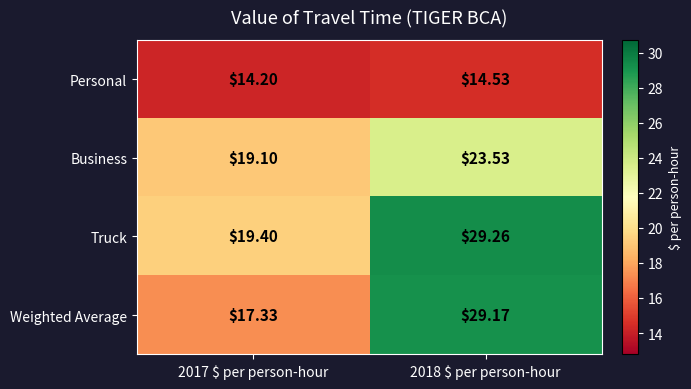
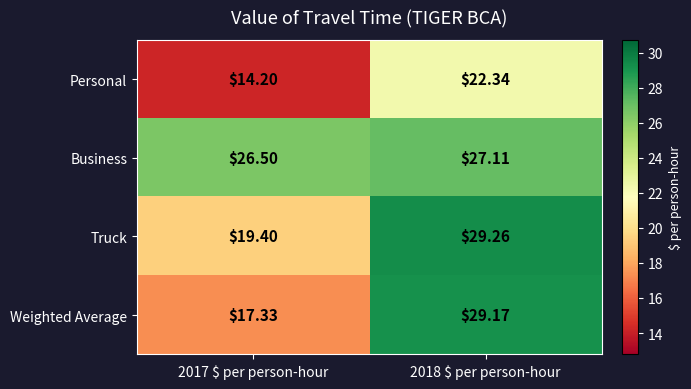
Personal, 2018 $ per person-hour: $14.53 -> $22.34
Business, 2017 $ per person-hour: $19.10 -> $26.50
Business, 2018 $ per person-hour: $23.53 -> $27.11
